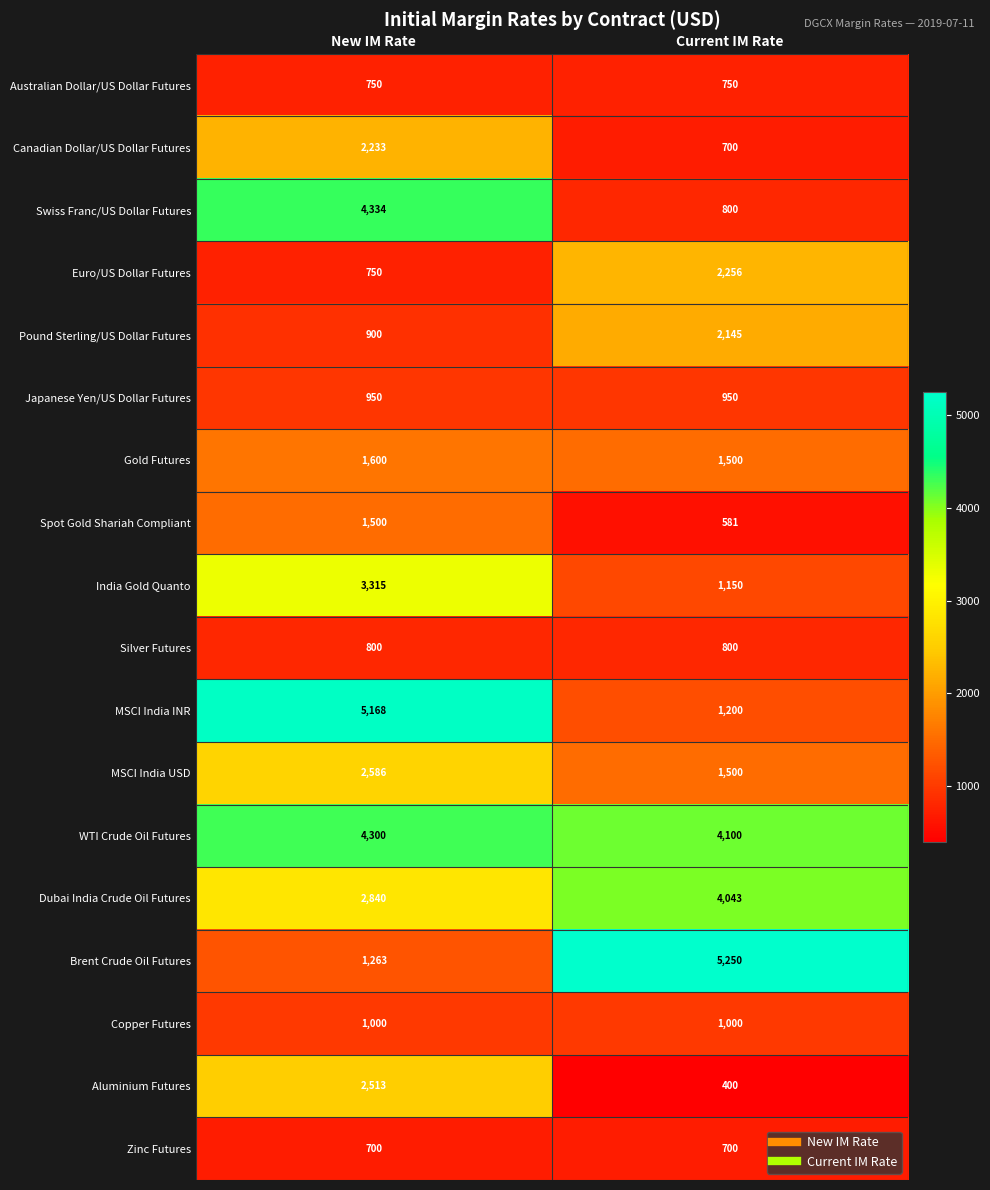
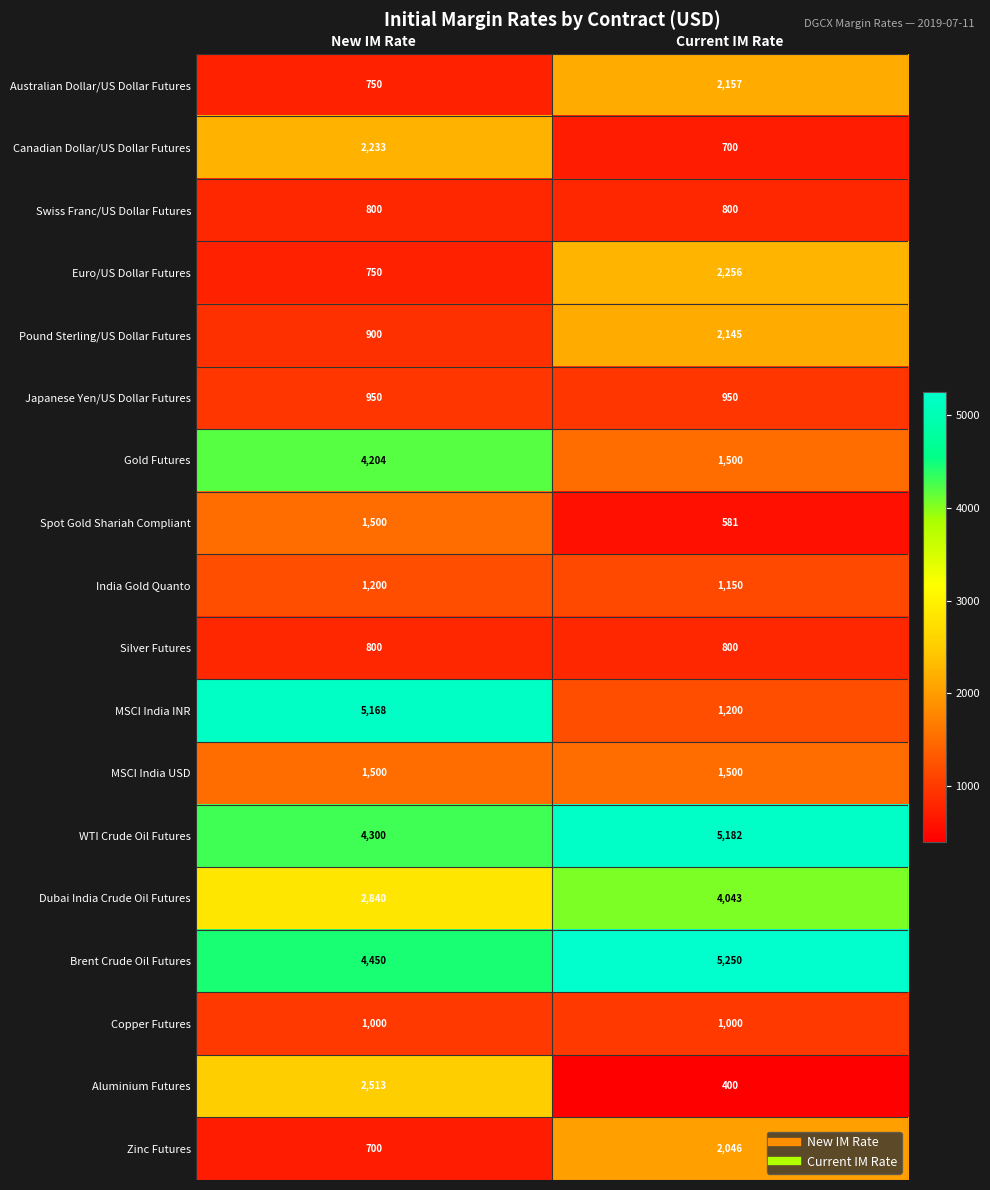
Australian Dollar/US Dollar Futures, Current IM Rate: 750 -> 2,157
Swiss Franc/US Dollar Futures, New IM Rate: 4,334 -> 800
Gold Futures, New IM Rate: 1,600 -> 4,204
India Gold Quanto, New IM Rate: 3,315 -> 1,200
MSCI India USD, New IM Rate: 2,586 -> 1,500
WTI Crude Oil Futures, Current IM Rate: 4,100 -> 5,182
Brent Crude Oil Futures, New IM Rate: 1,263 -> 4,450
Zinc Futures, Current IM Rate: 700 -> 2,046
